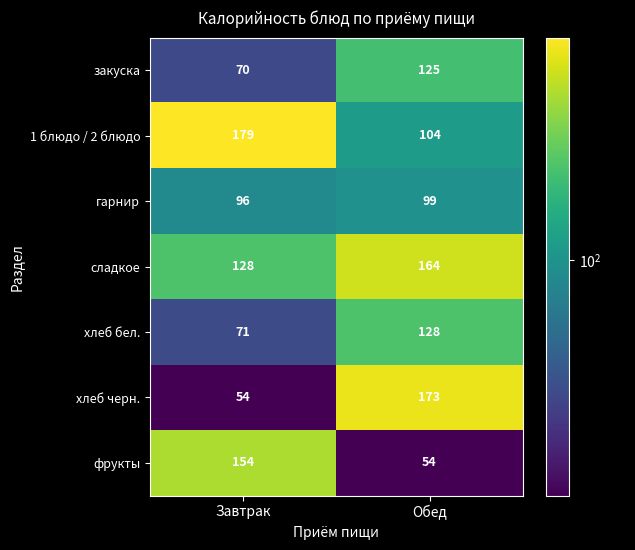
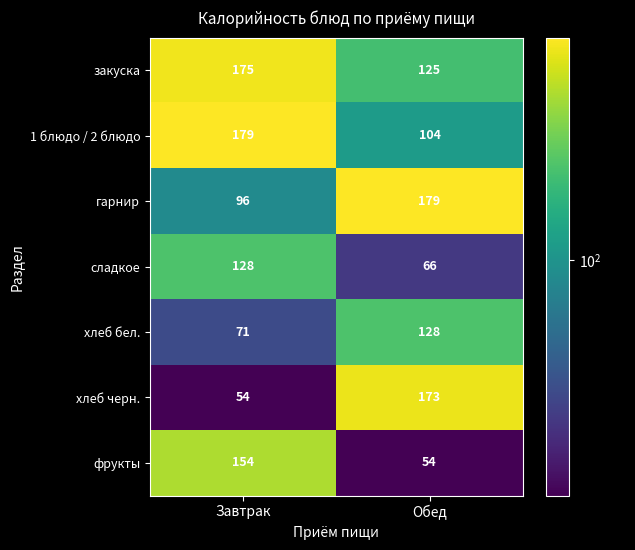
закуска, Завтрак: 70 -> 175
гарнир, Обед: 99 -> 179
сладкое, Обед: 164 -> 66
